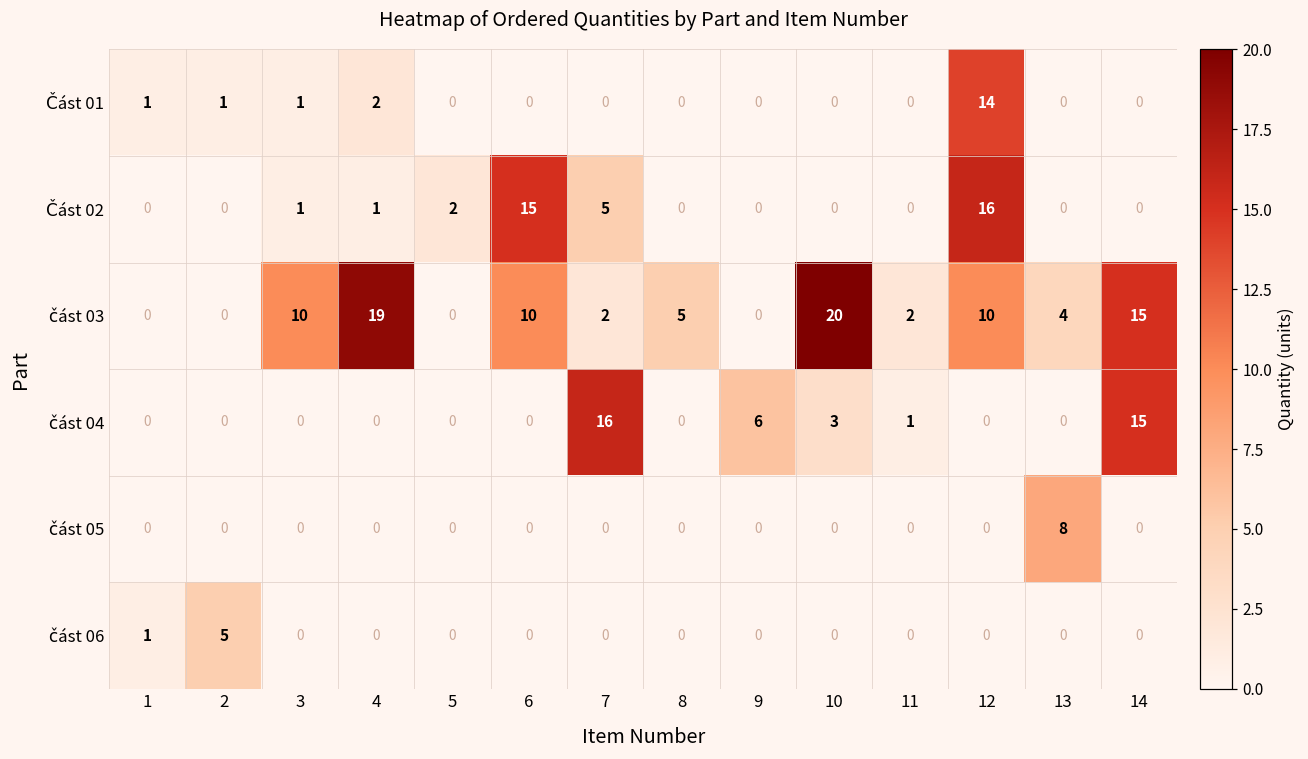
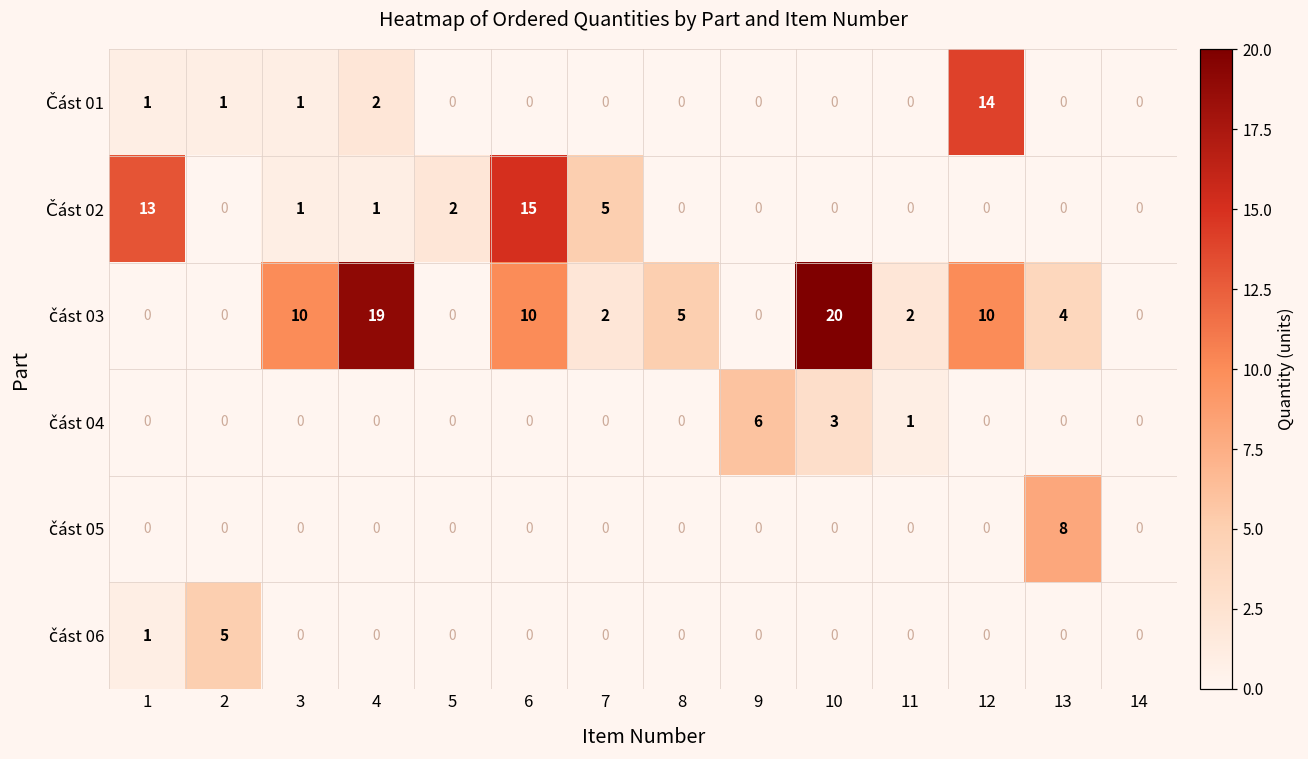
Část 02, 1: 0 -> 13
Část 02, 12: 16 -> 0
část 03, 14: 15 -> 0
část 04, 7: 16 -> 0
část 04, 14: 15 -> 0
